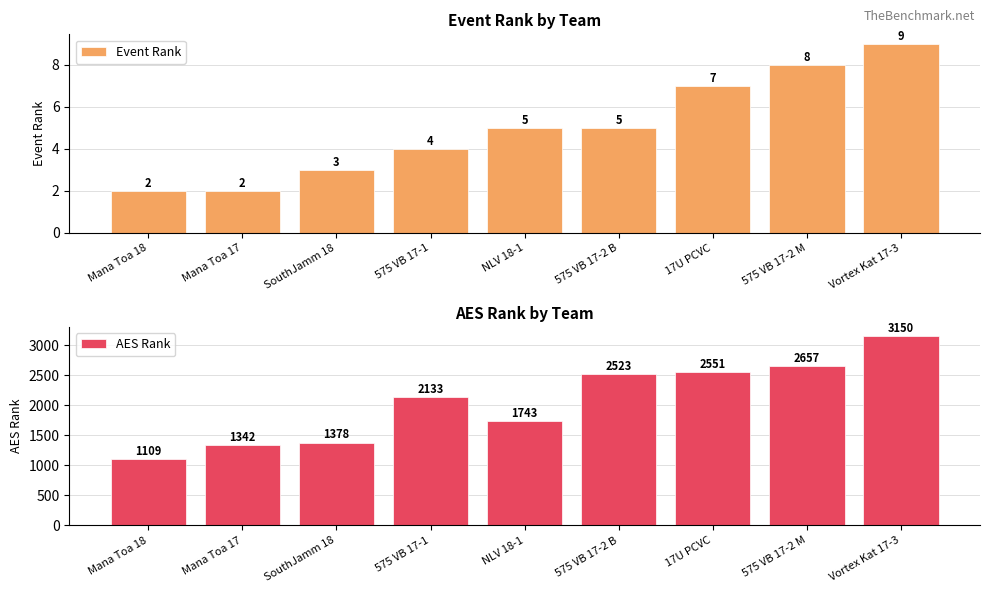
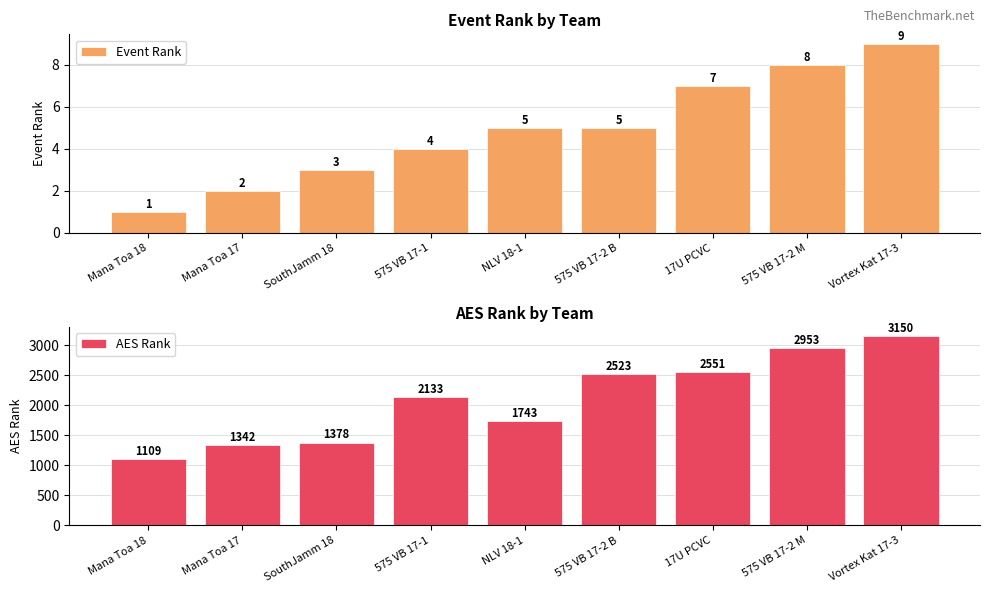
Event Rank by Team, Mana Toa 18: 2 -> 1
AES Rank by Team, 575 VB 17-2 M: 2657 -> 2953
